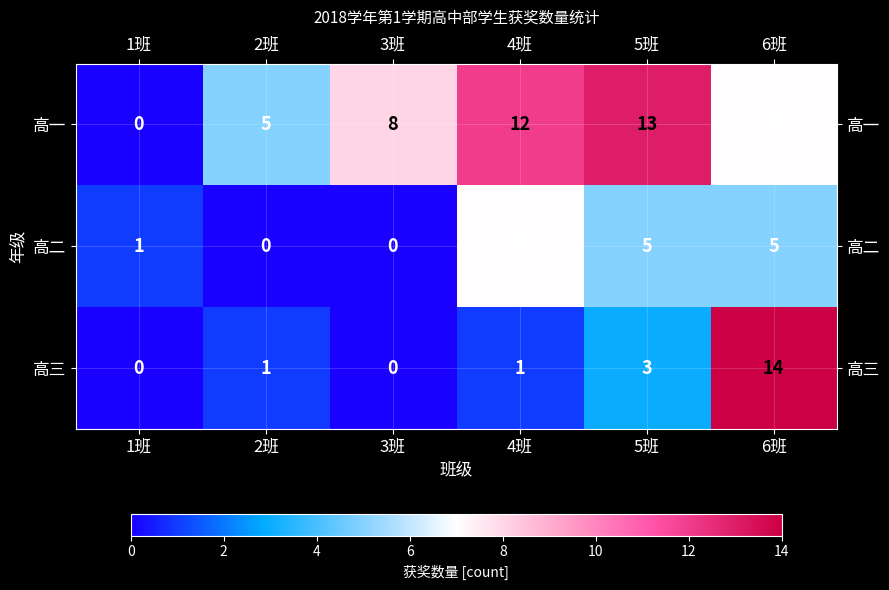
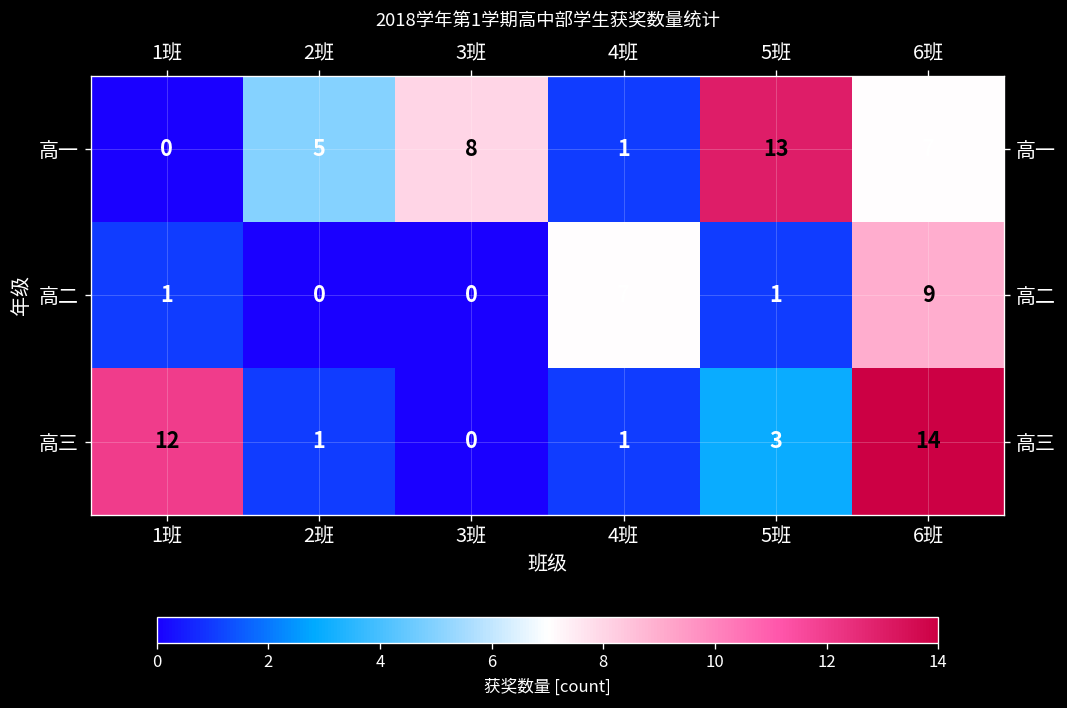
高一, 4班: 12 -> 1
高二, 5班: 5 -> 1
高二, 6班: 5 -> 9
高三, 1班: 0 -> 12
